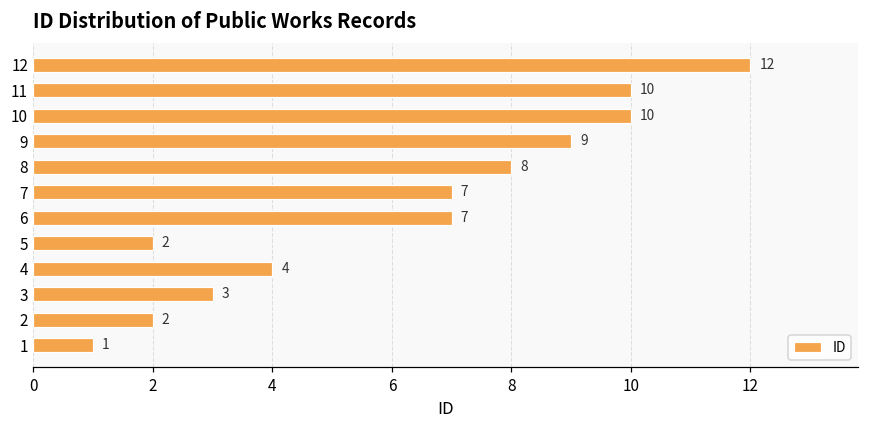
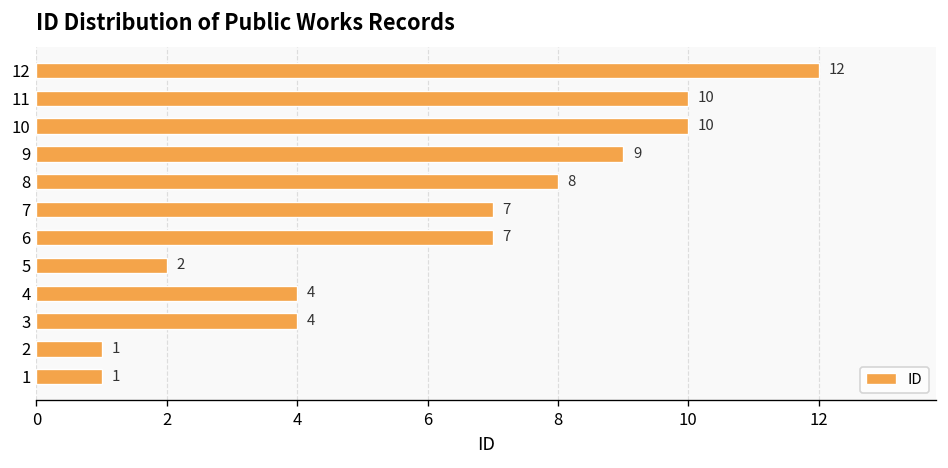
3: 3 -> 4
2: 2 -> 1
